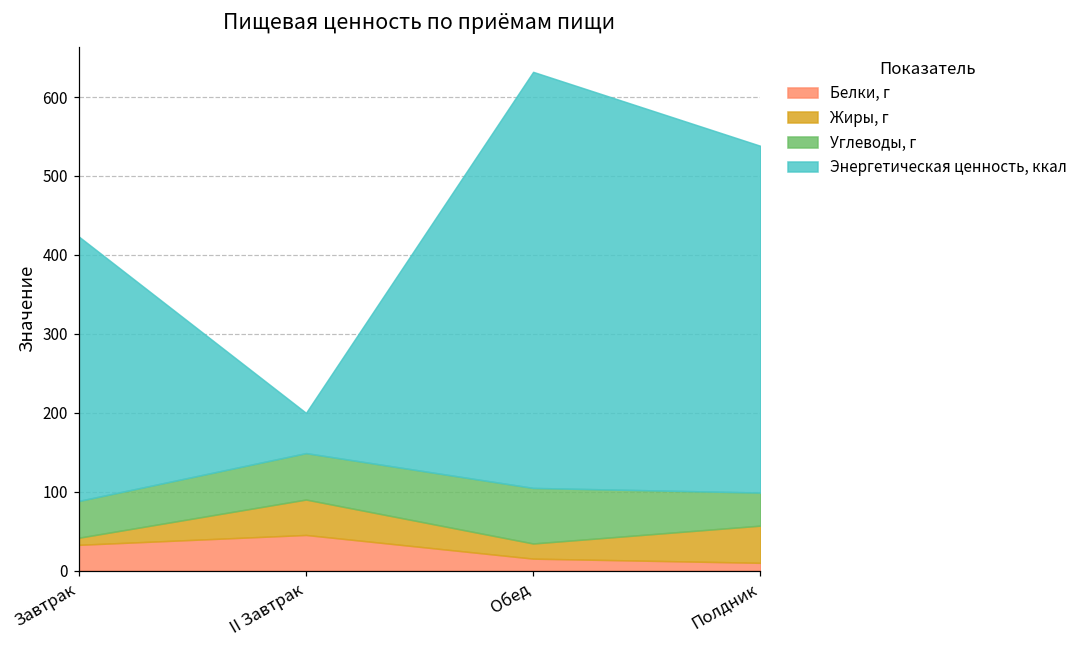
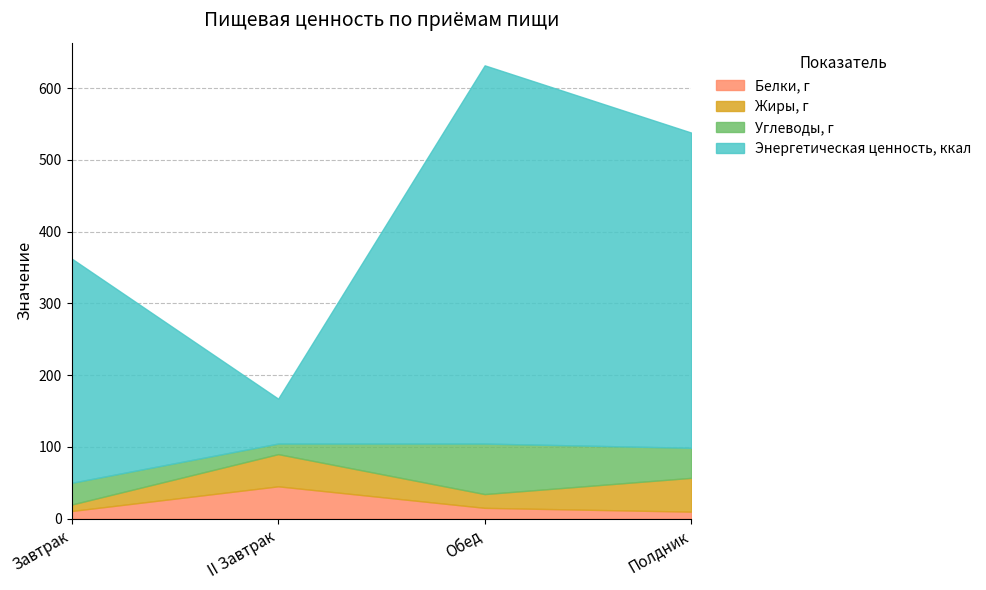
Белки, г, Завтрак: 30 -> 10
Углеводы, г, Завтрак: 50 -> 30
Энергетическая ценность, ккал, Завтрак: 340 -> 310
Углеводы, г, II Завтрак: 60 -> 10
Энергетическая ценность, ккал, II Завтрак: 50 -> 60
